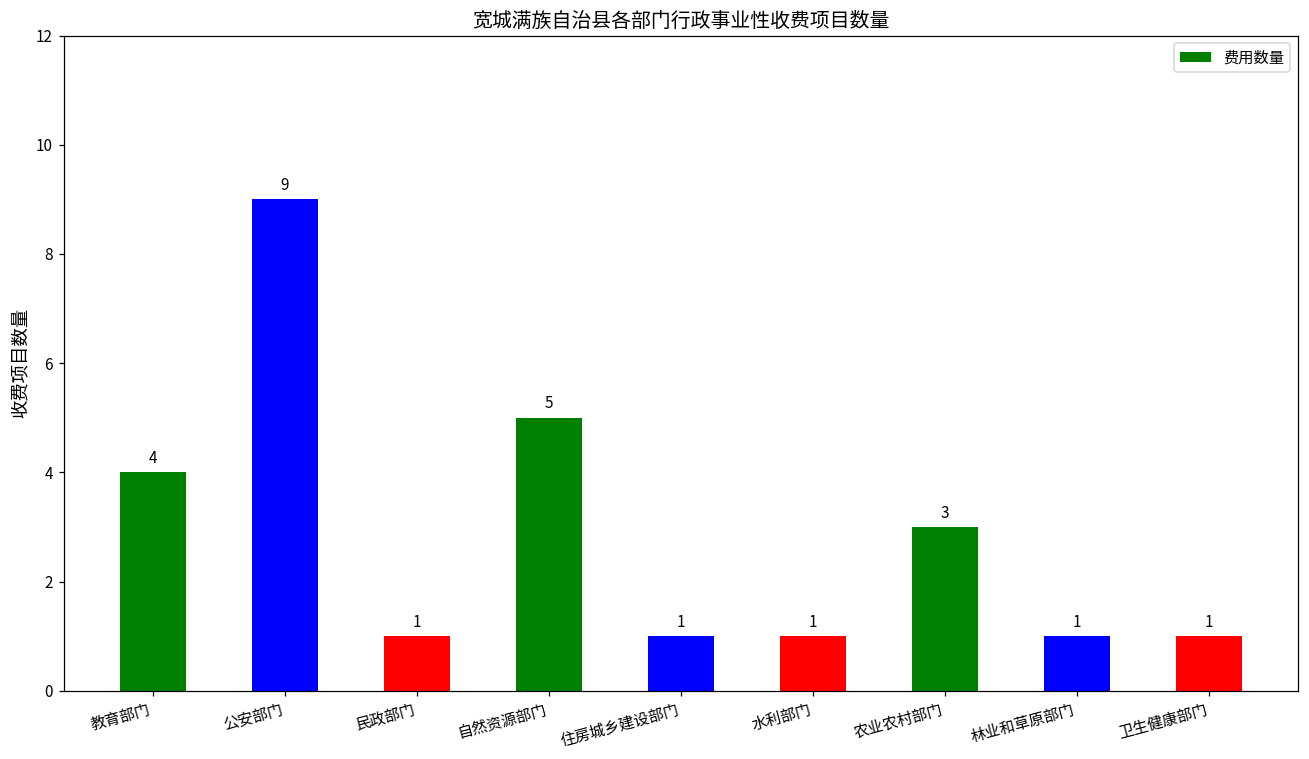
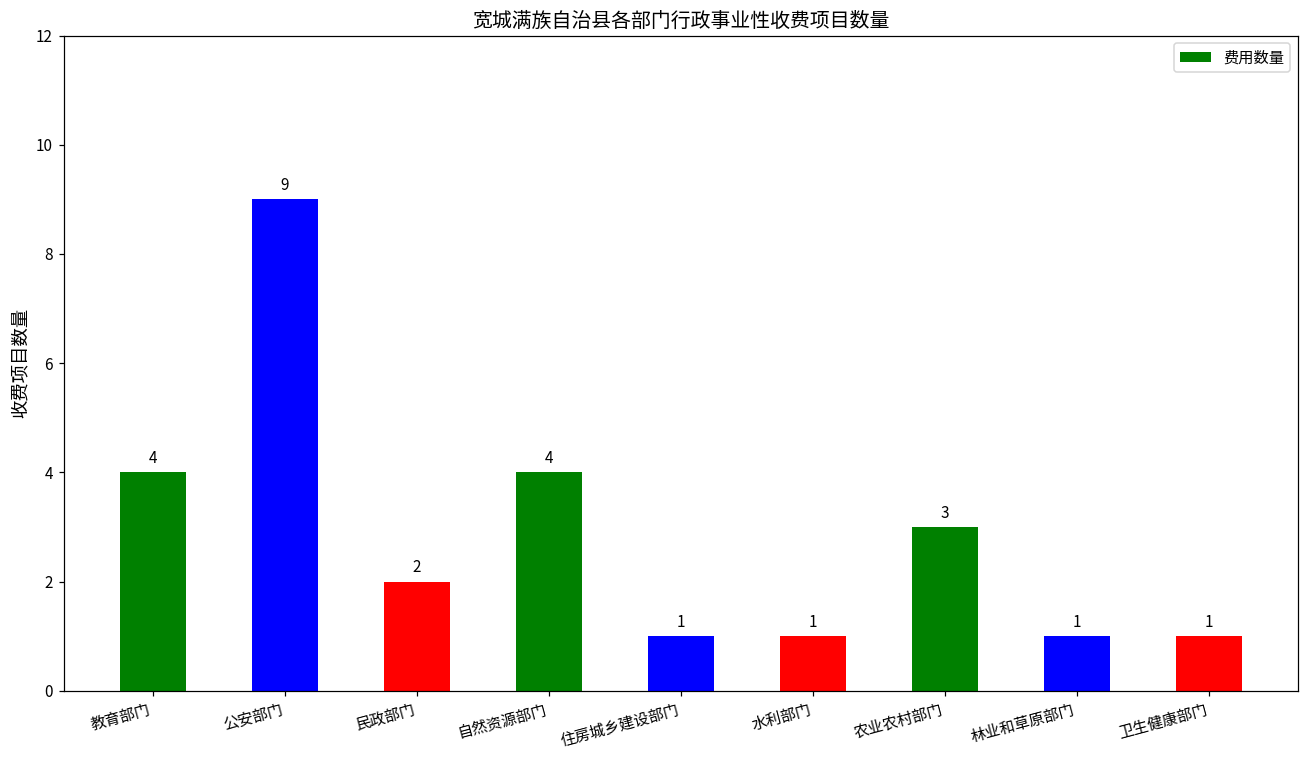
民政部门: 1 -> 2
自然资源部门: 5 -> 4
